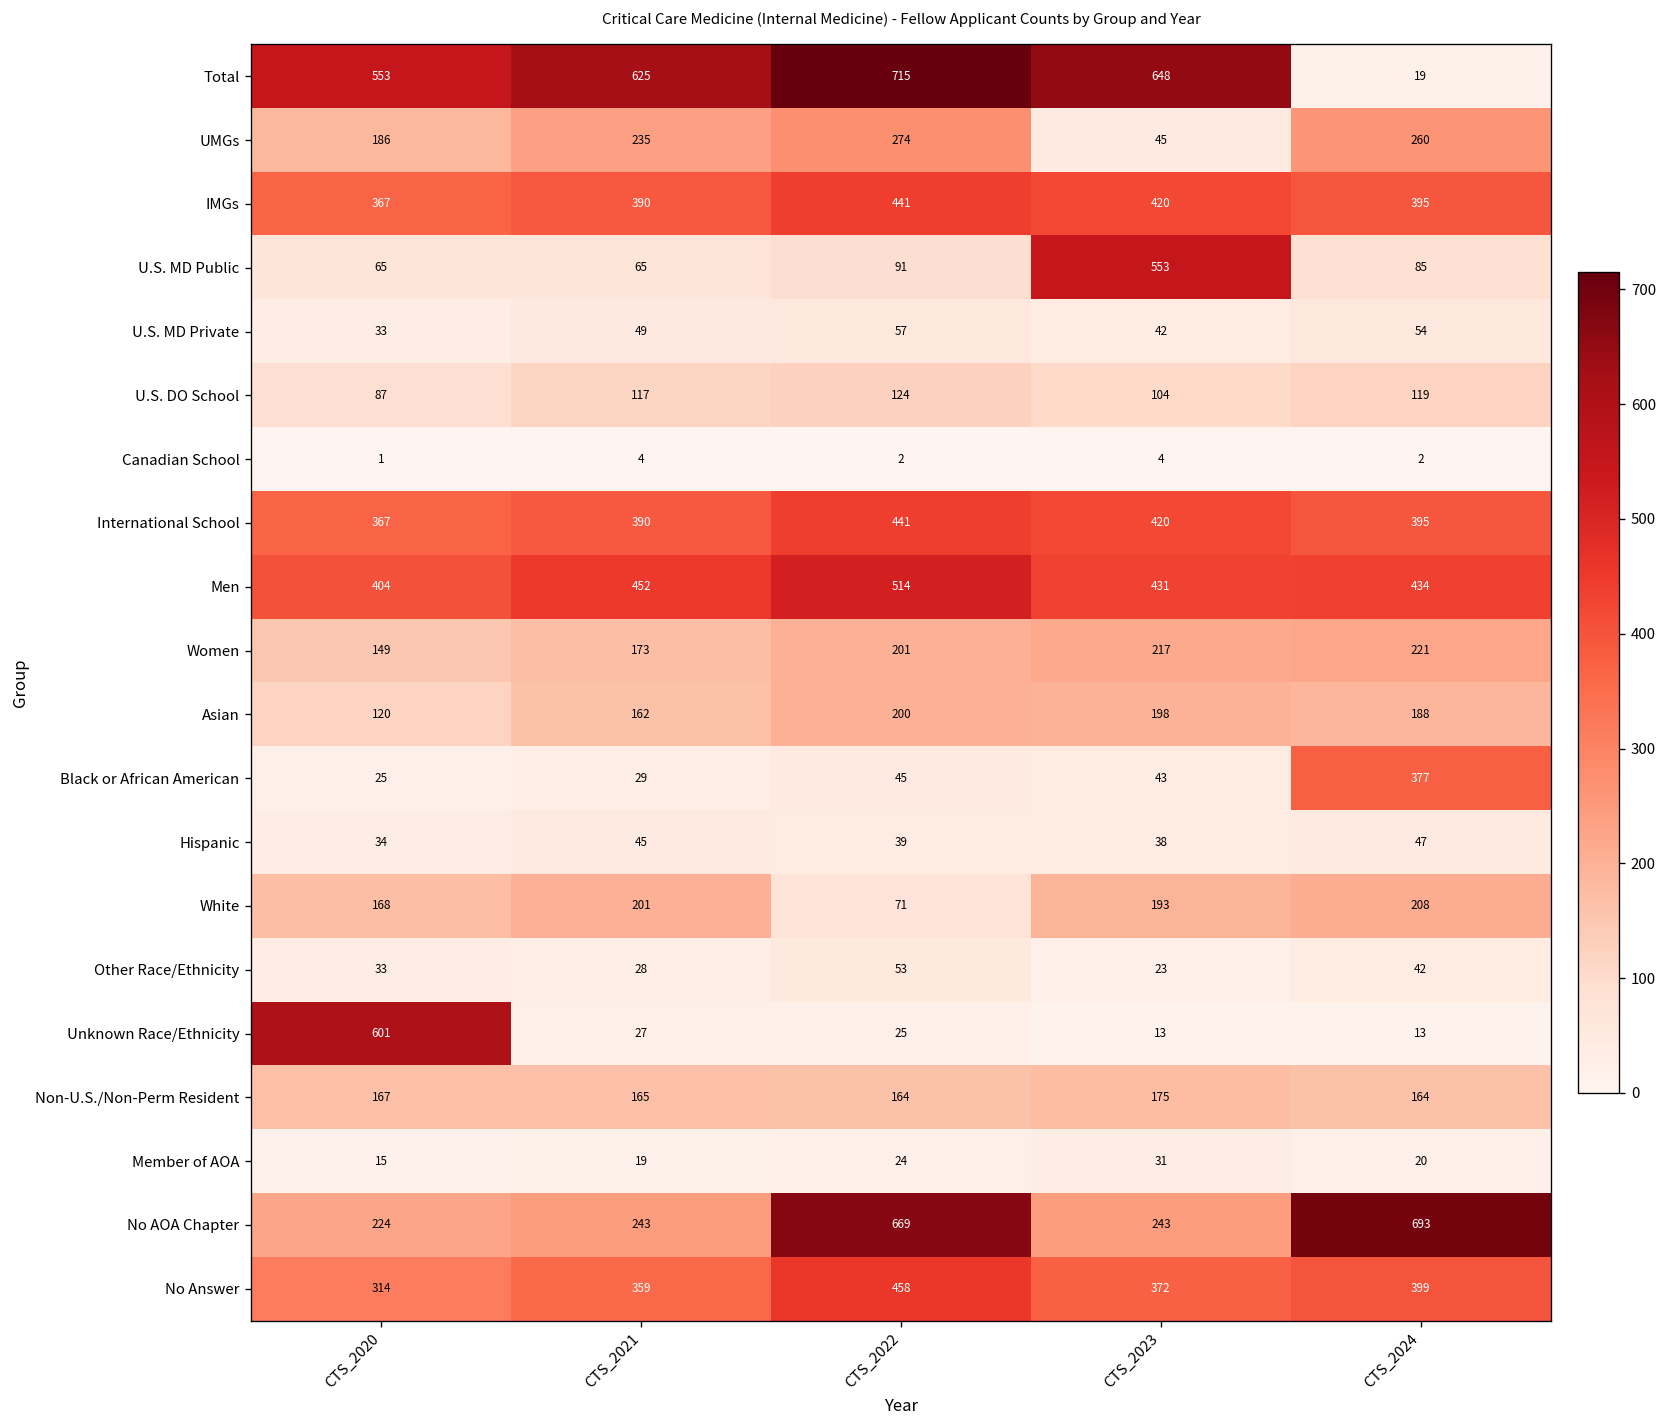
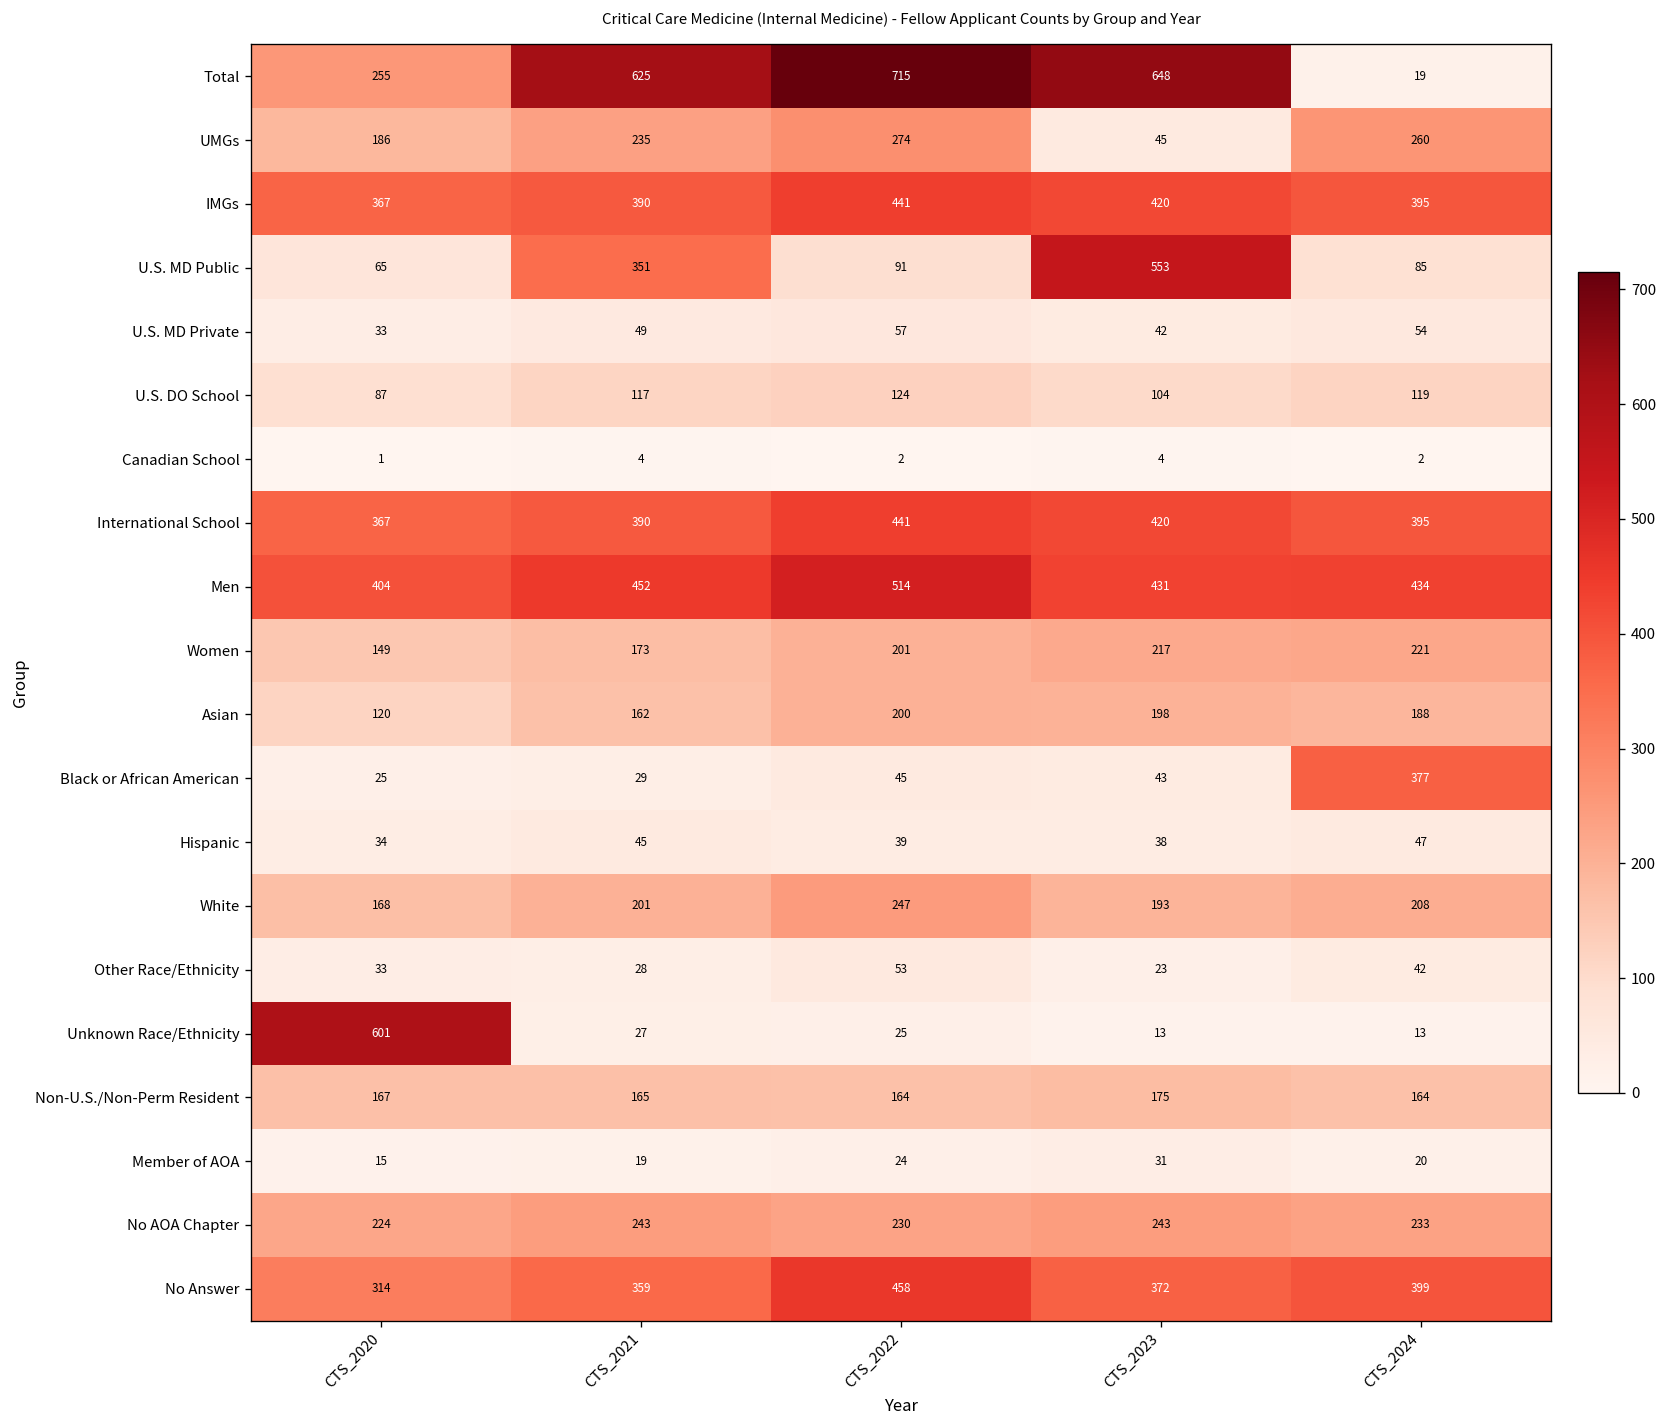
Total, CTS_2020: 553 -> 255
U.S. MD Public, CTS_2021: 65 -> 351
White, CTS_2022: 71 -> 247
No AOA Chapter, CTS_2022: 669 -> 230
No AOA Chapter, CTS_2024: 693 -> 233
